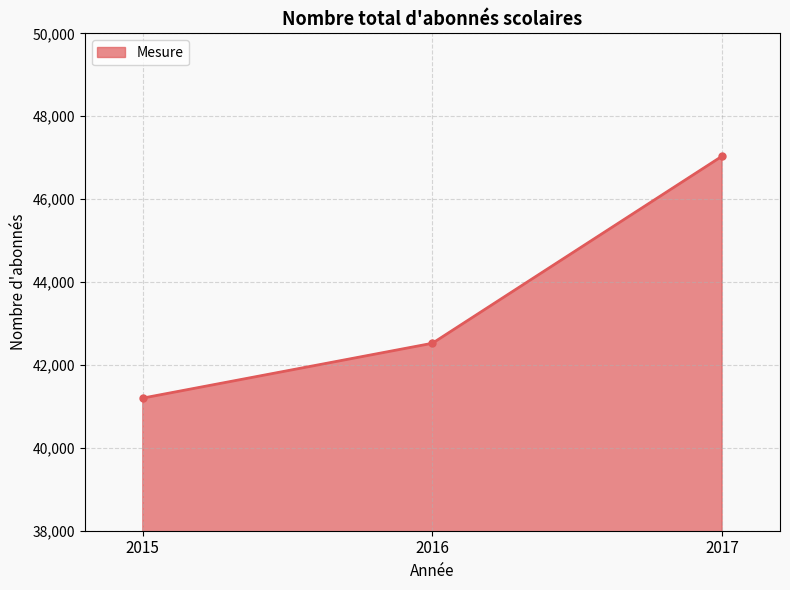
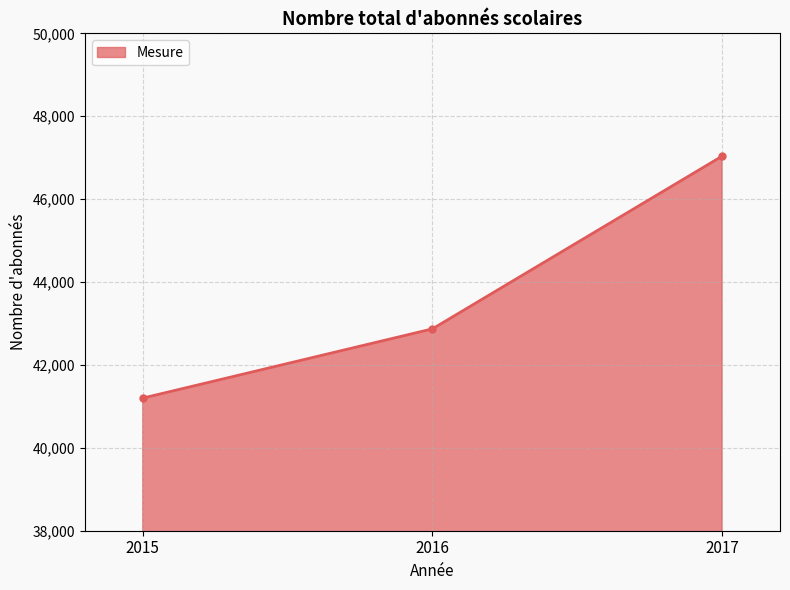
2016: 42,500 -> 42,900
